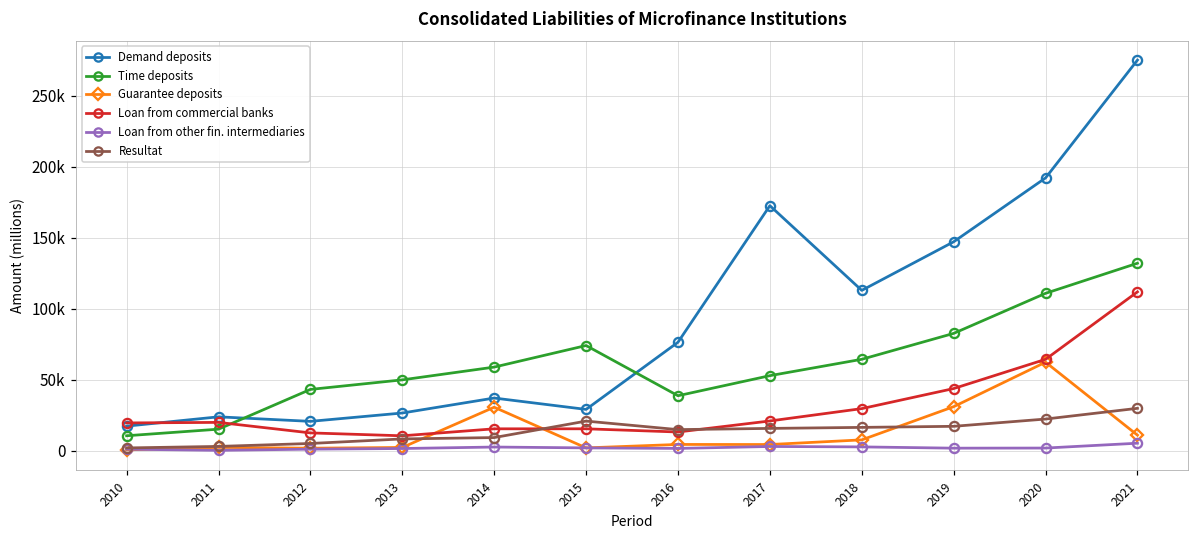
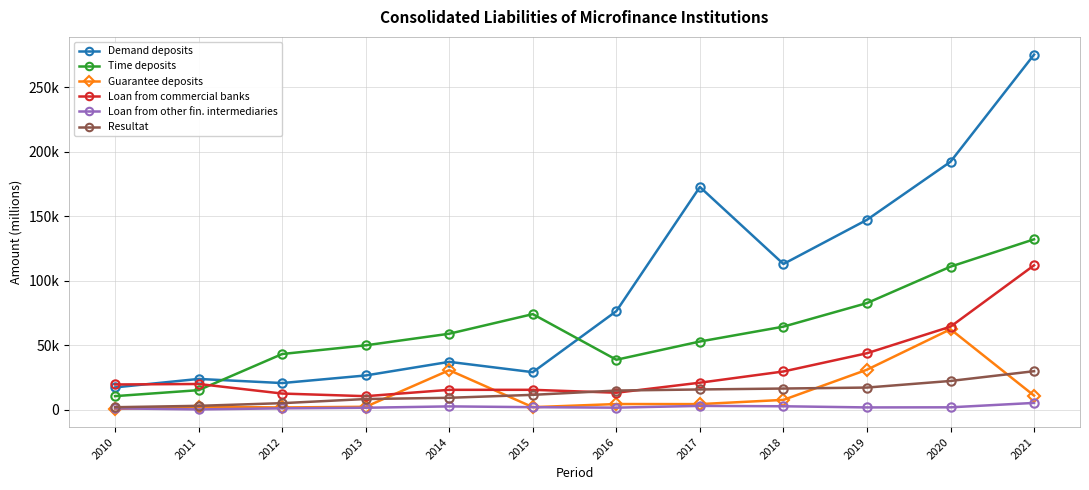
Resultat, 2015: 21000 -> 12000
